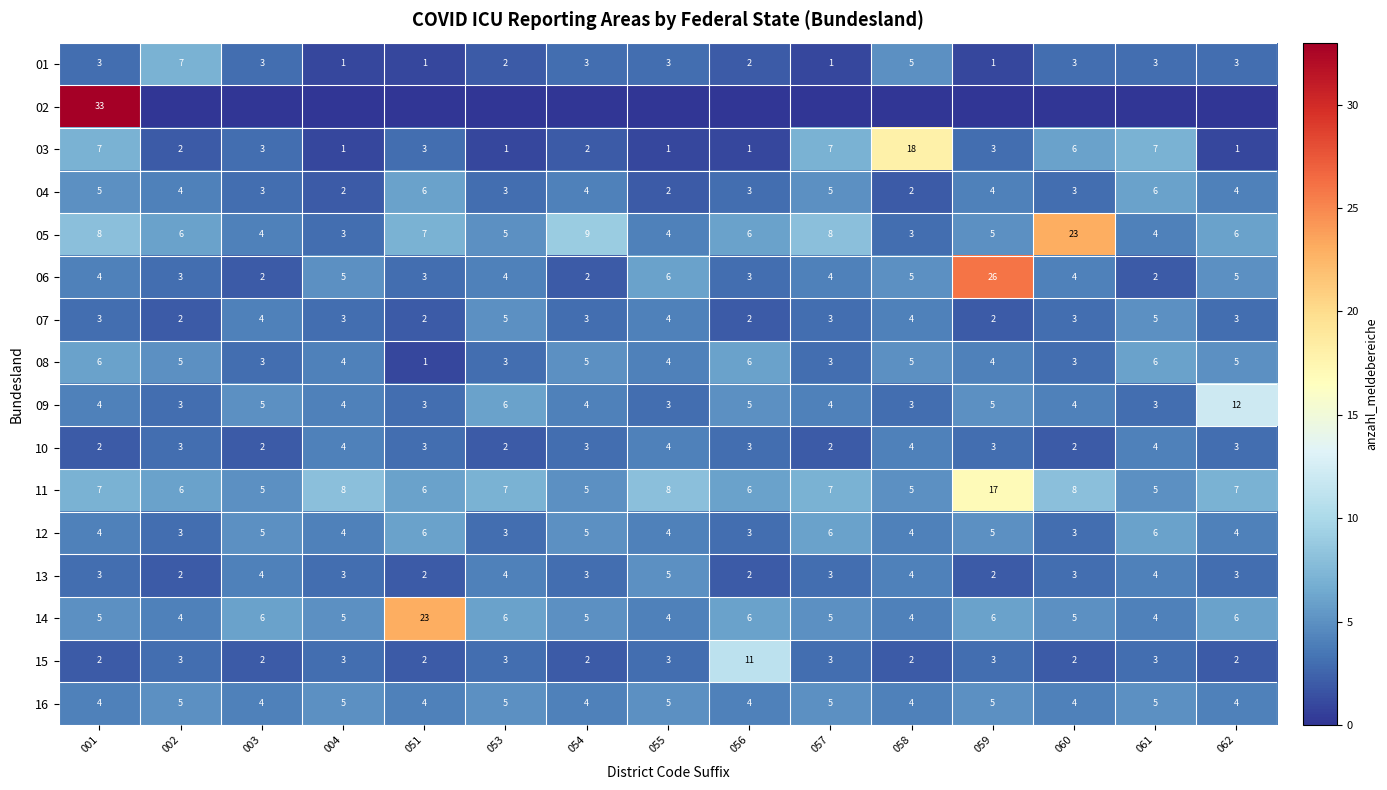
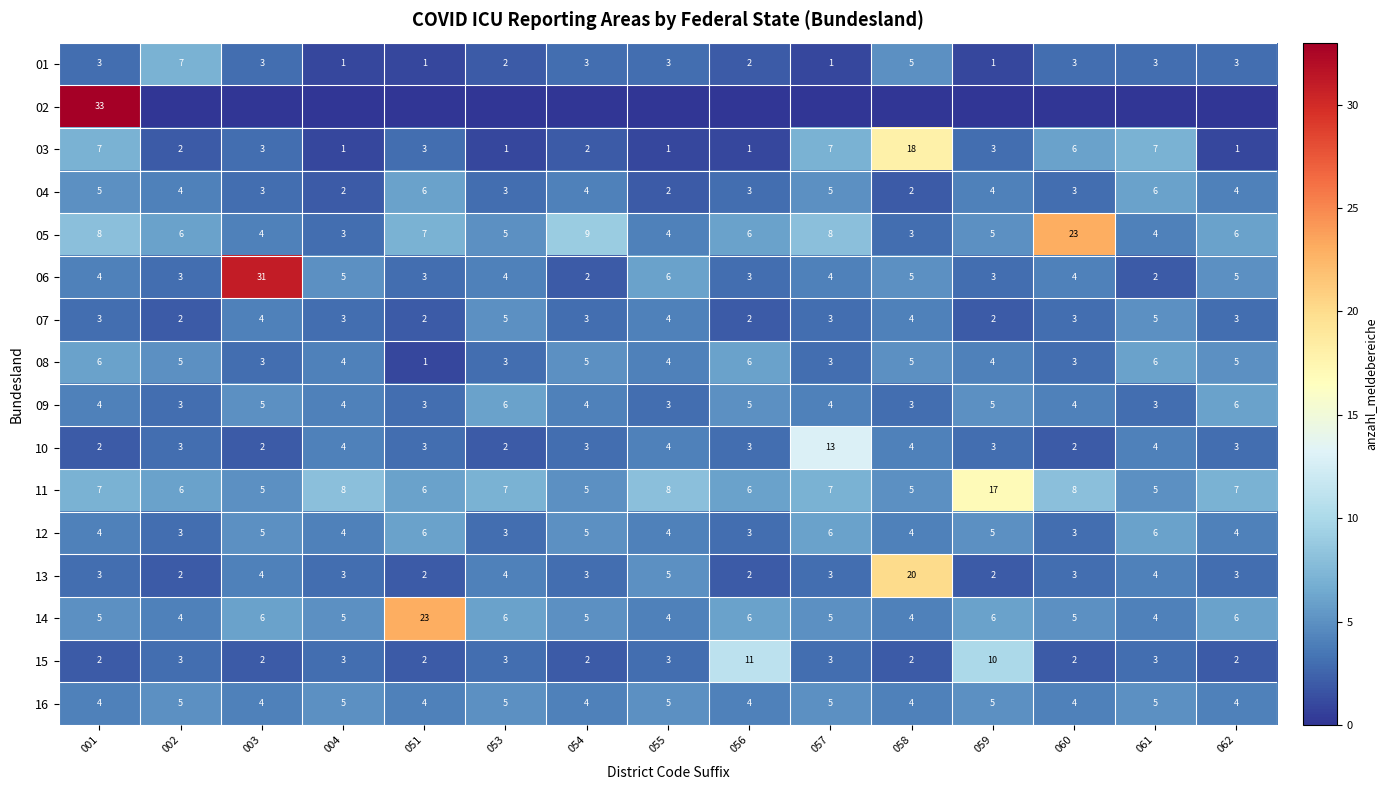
06, 003: 2 -> 31
06, 059: 26 -> 3
09, 062: 12 -> 6
10, 057: 2 -> 13
13, 058: 4 -> 20
15, 059: 3 -> 10
